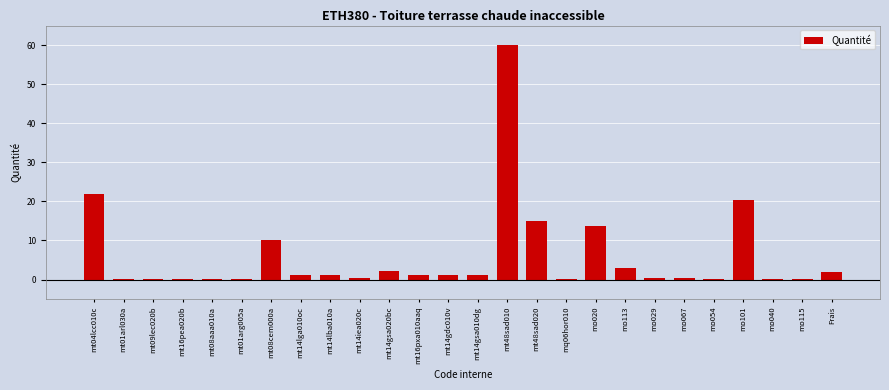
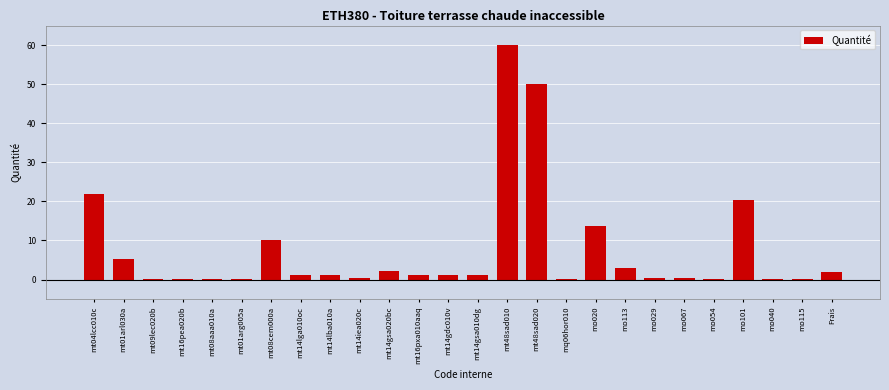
mt01arl030a: 0 -> 5
mt48sad020: 15 -> 50
